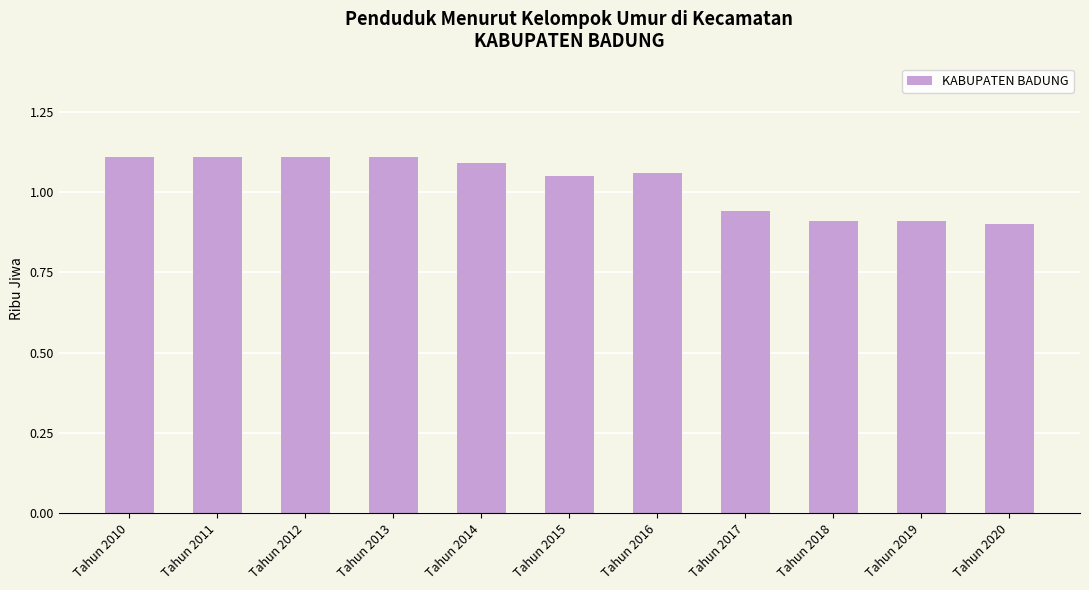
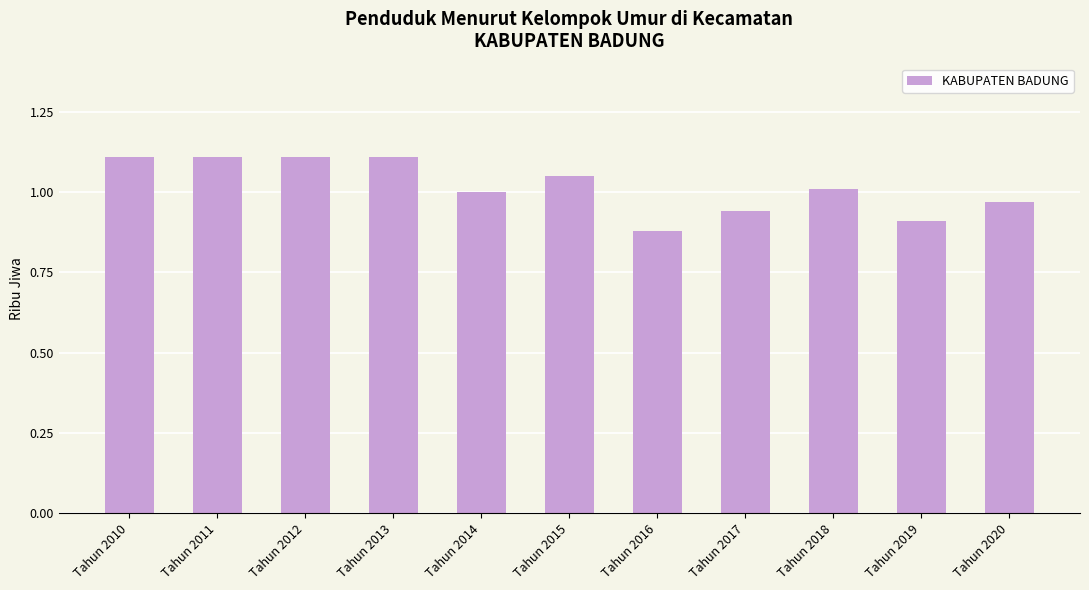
Tahun 2014: 1.09 -> 1.00
Tahun 2016: 1.06 -> 0.88
Tahun 2018: 0.91 -> 1.01
Tahun 2020: 0.90 -> 0.97
